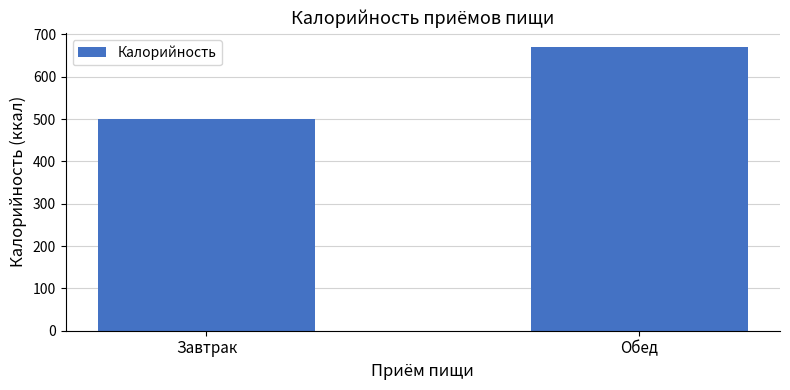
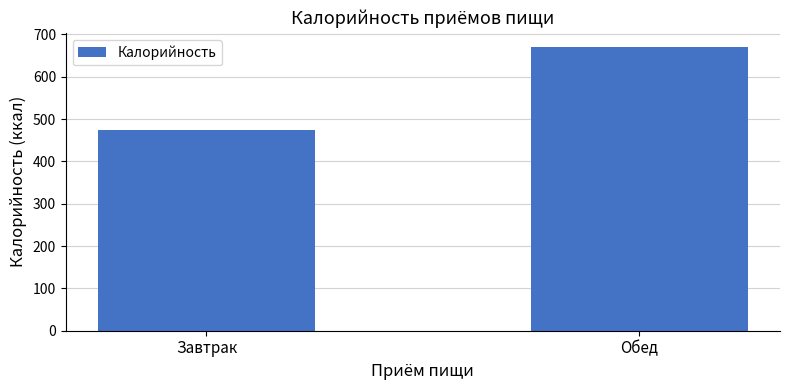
Завтрак: 500 -> 470
